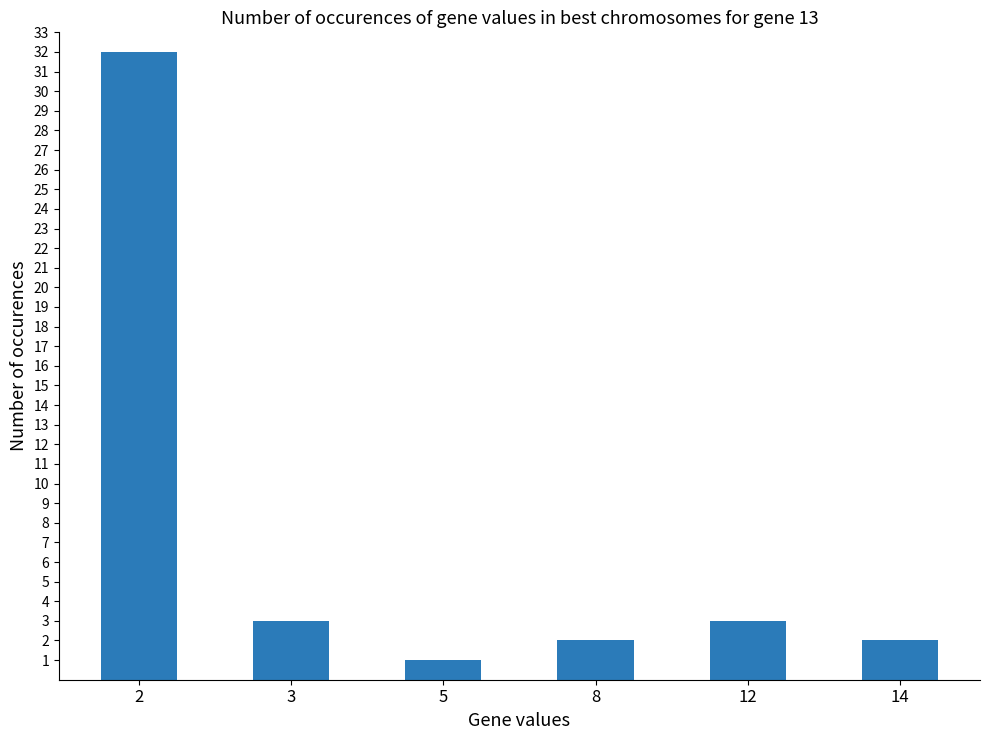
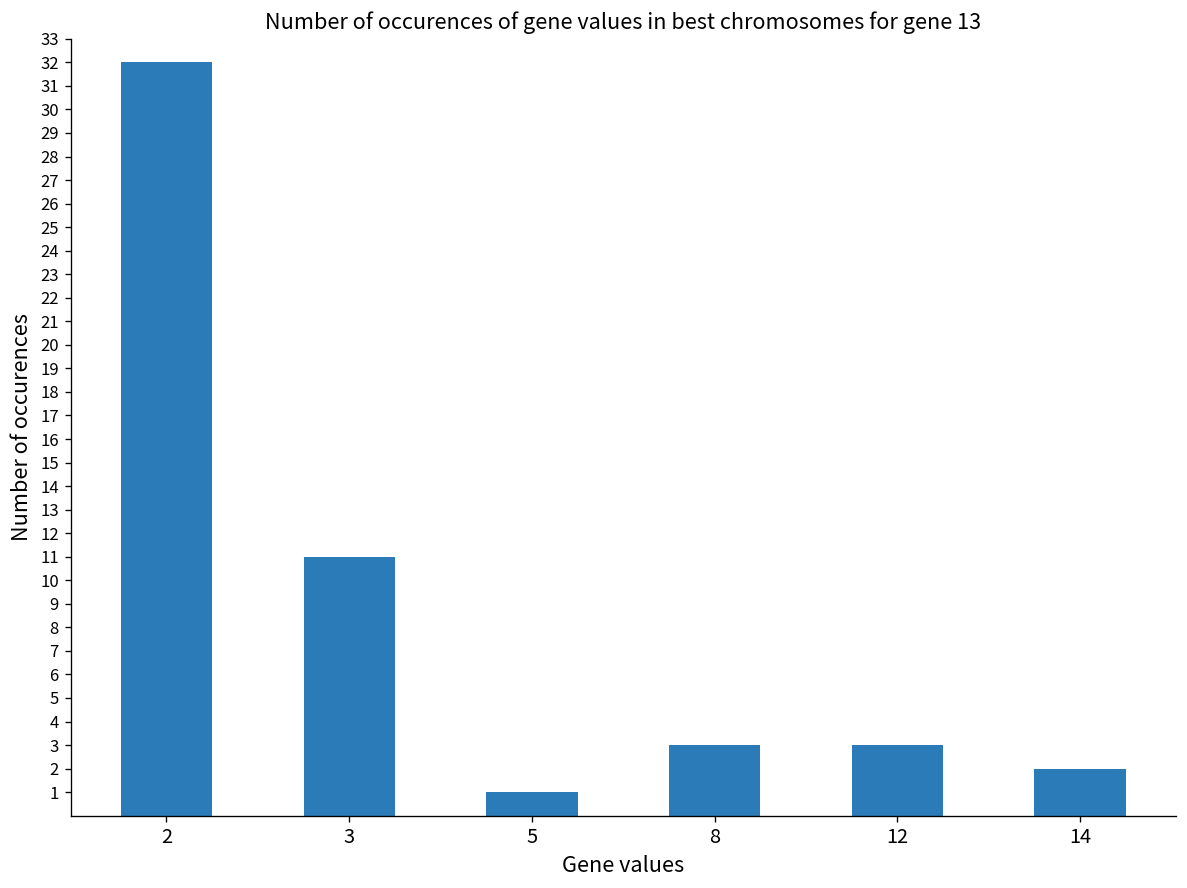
3: 3 -> 11
8: 2 -> 3
